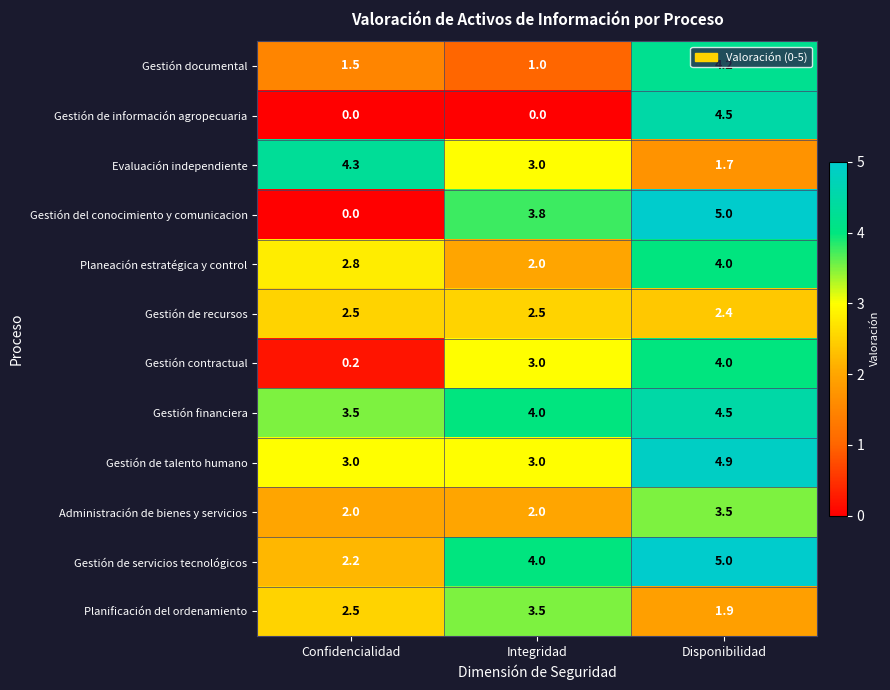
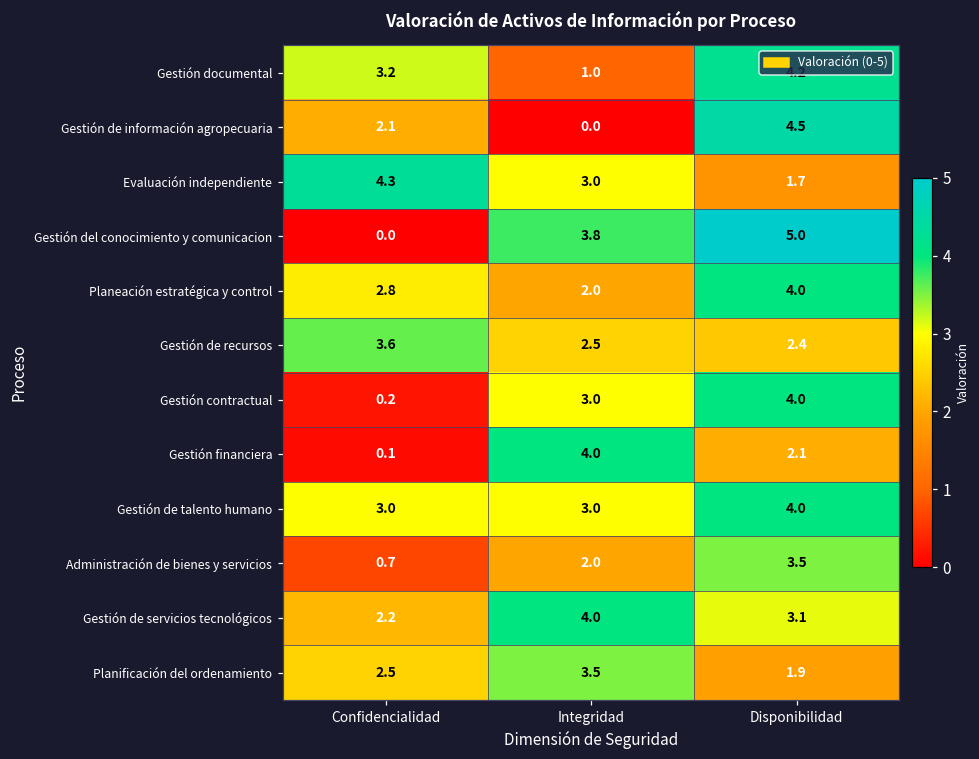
Gestión documental, Confidencialidad: 1.5 -> 3.2
Gestión de información agropecuaria, Confidencialidad: 0.0 -> 2.1
Gestión de recursos, Confidencialidad: 2.5 -> 3.6
Gestión financiera, Confidencialidad: 3.5 -> 0.1
Gestión financiera, Disponibilidad: 4.5 -> 2.1
Gestión de talento humano, Disponibilidad: 4.9 -> 4.0
Administración de bienes y servicios, Confidencialidad: 2.0 -> 0.7
Gestión de servicios tecnológicos, Disponibilidad: 5.0 -> 3.1
